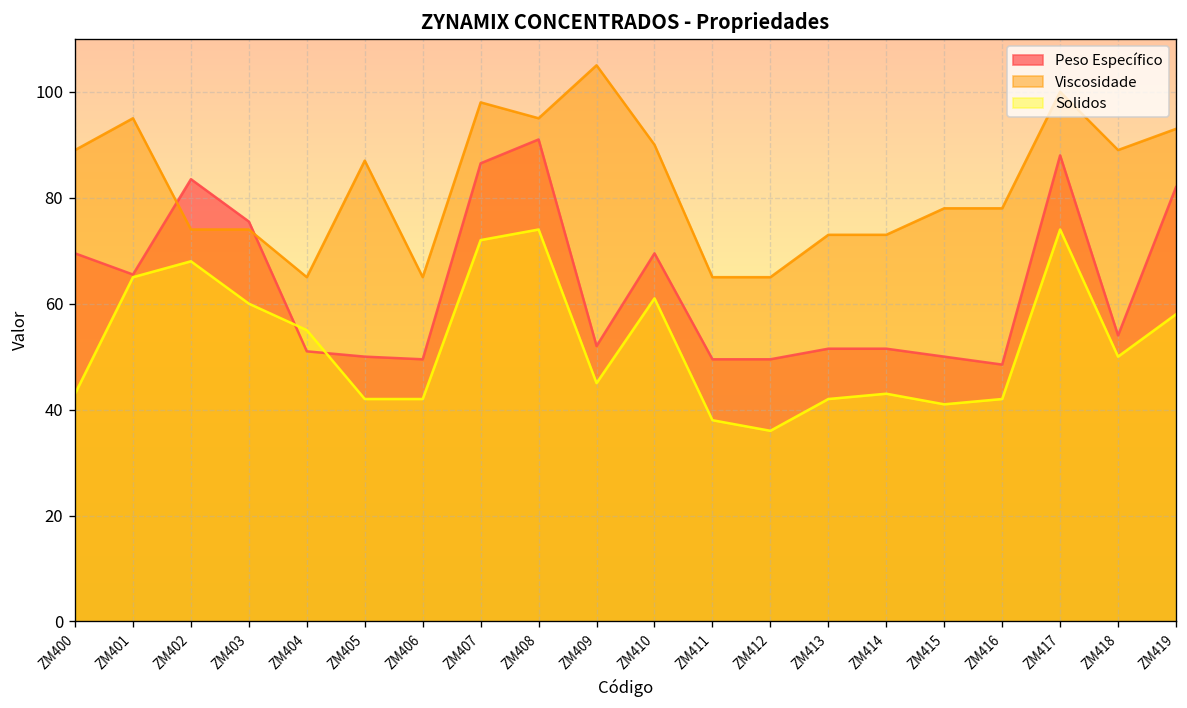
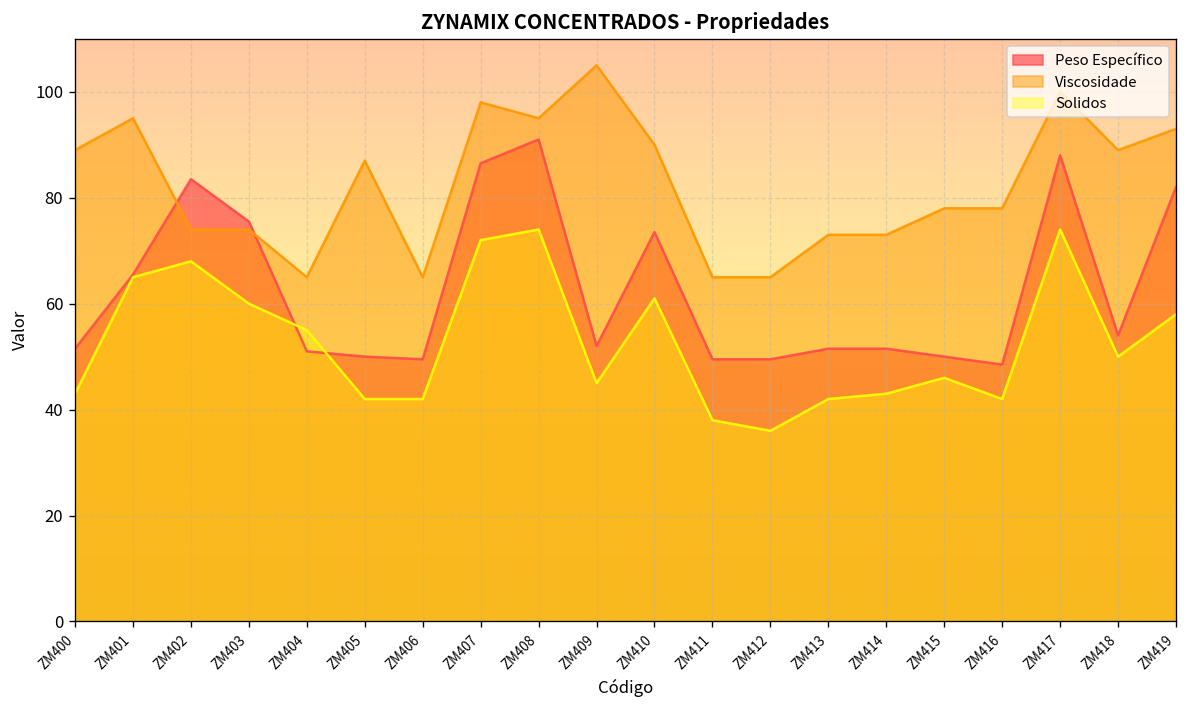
Peso Específico, ZM400: 70 -> 52
Peso Específico, ZM410: 70 -> 74
Solidos, ZM415: 41 -> 46
